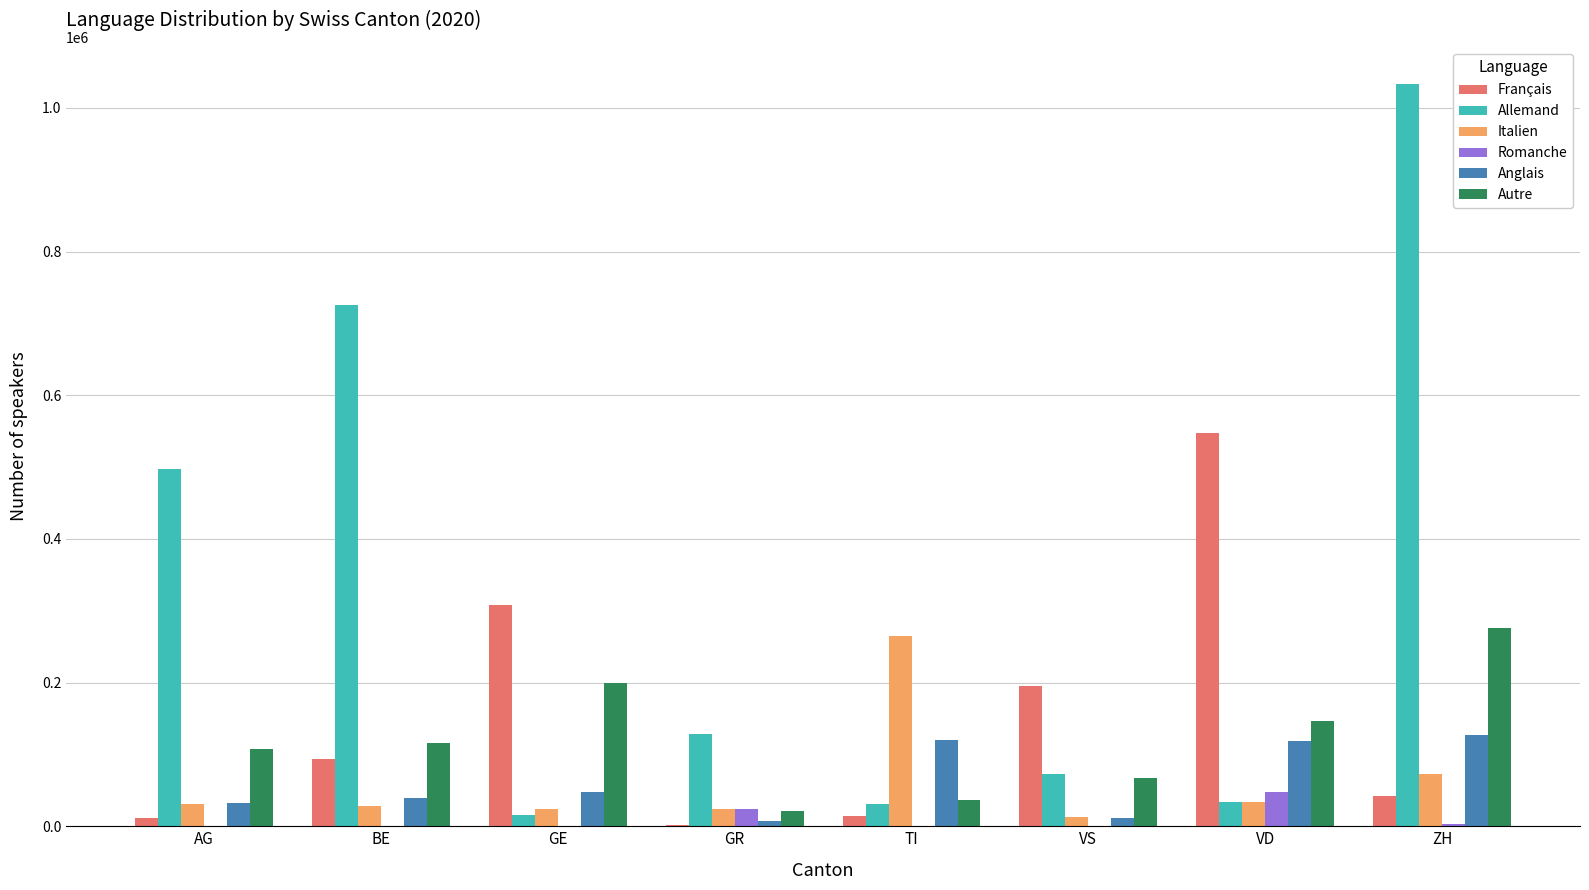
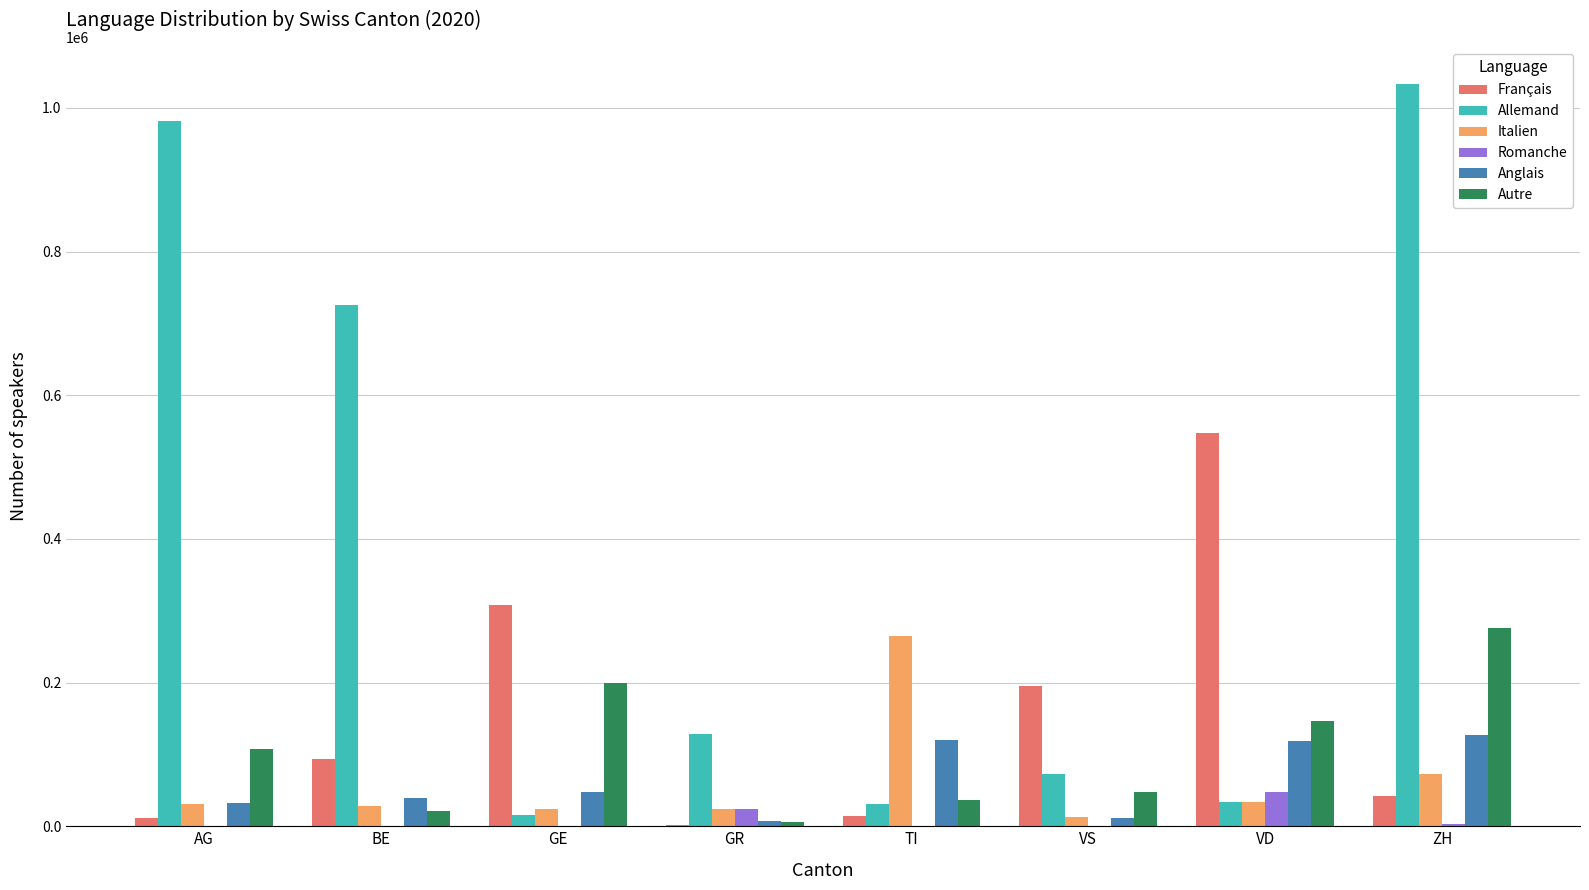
Allemand, AG: 500000 -> 980000
Autre, BE: 120000 -> 20000
Autre, GR: 20000 -> 10000
Autre, VS: 70000 -> 50000
